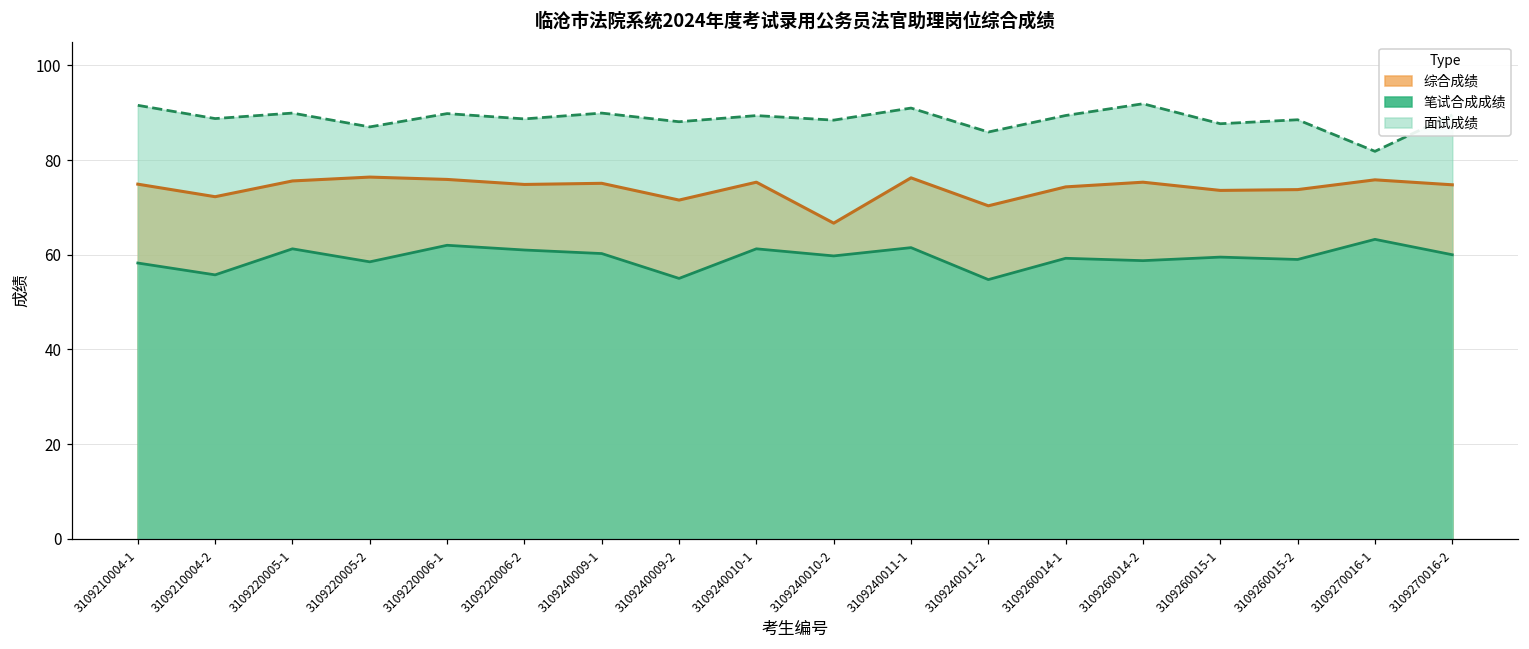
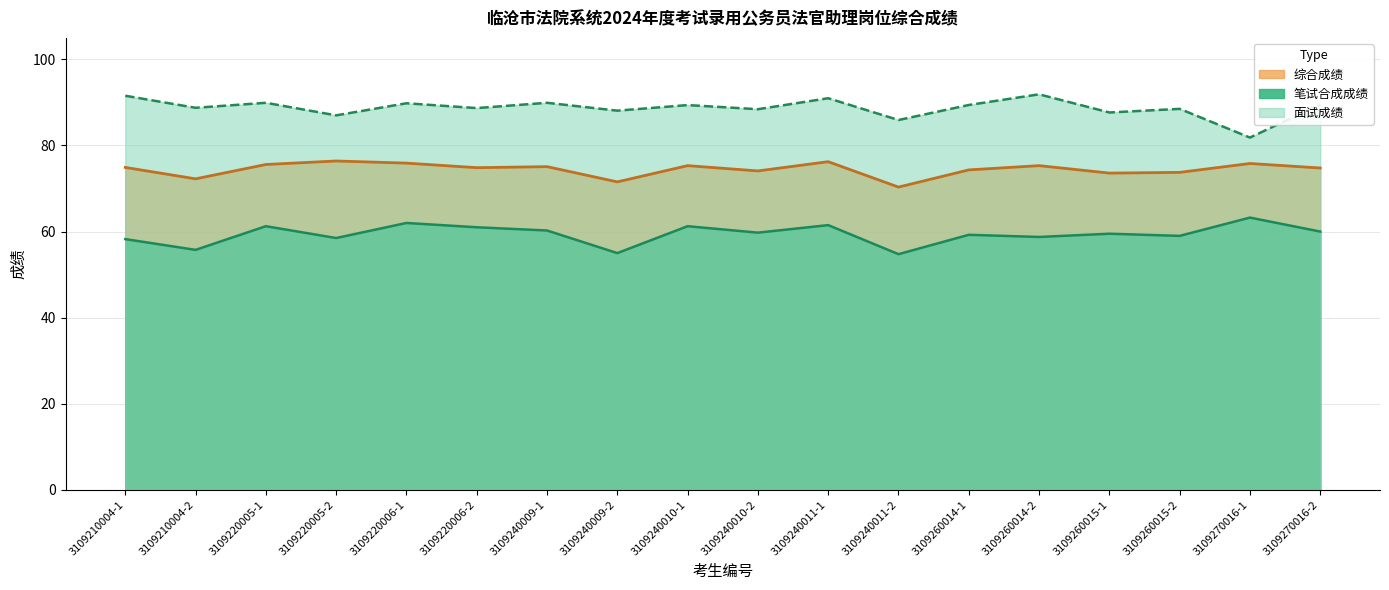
综合成绩, 3109240010-2: 67 -> 74
